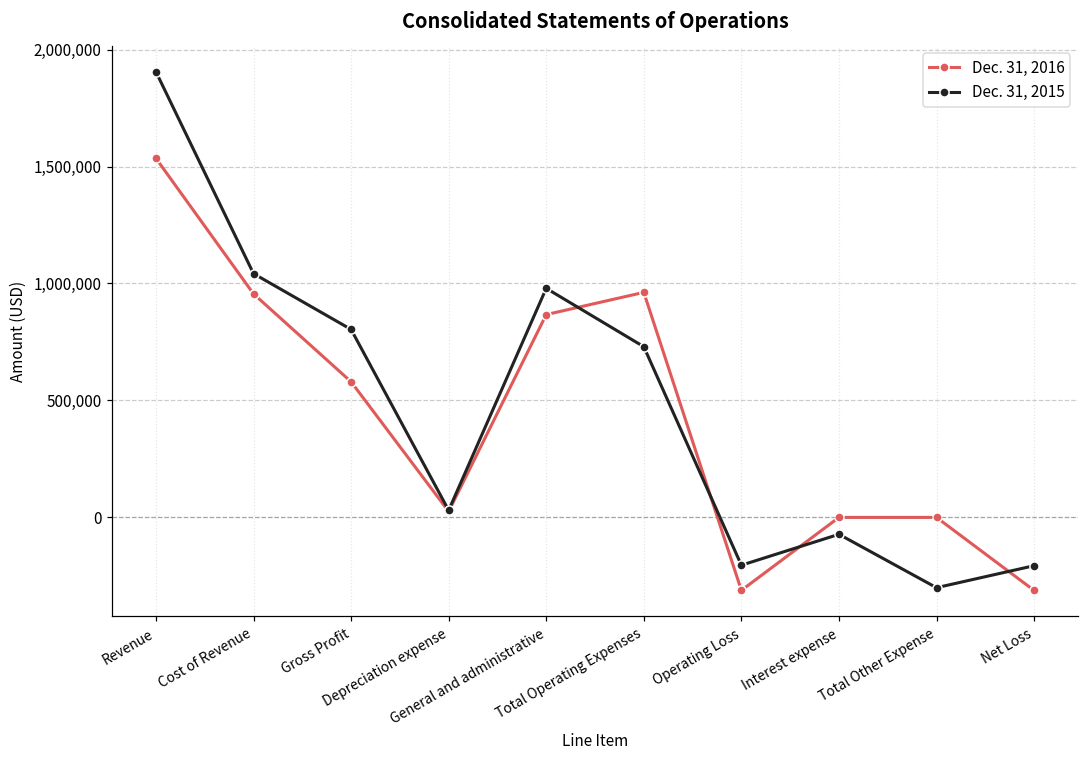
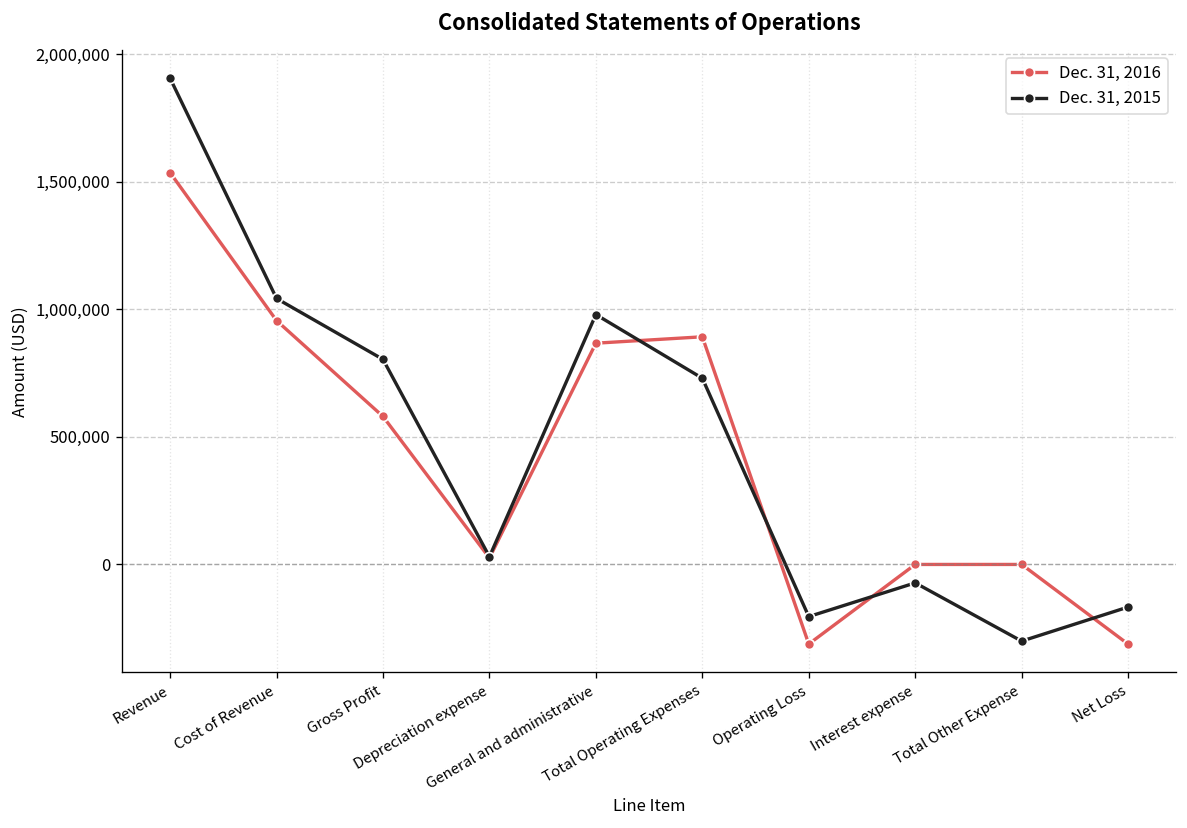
Dec. 31, 2016, Total Operating Expenses: 960,000 -> 890,000
Dec. 31, 2015, Net Loss: -210,000 -> -170,000
